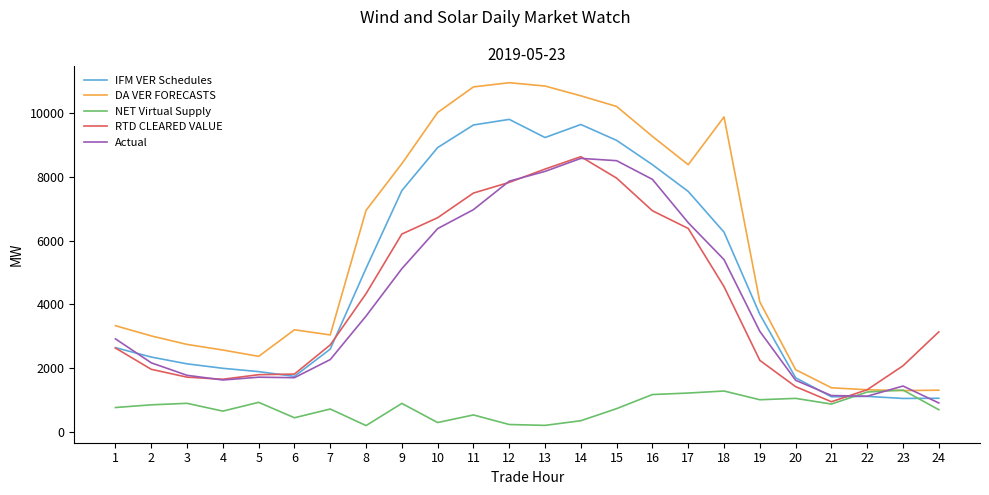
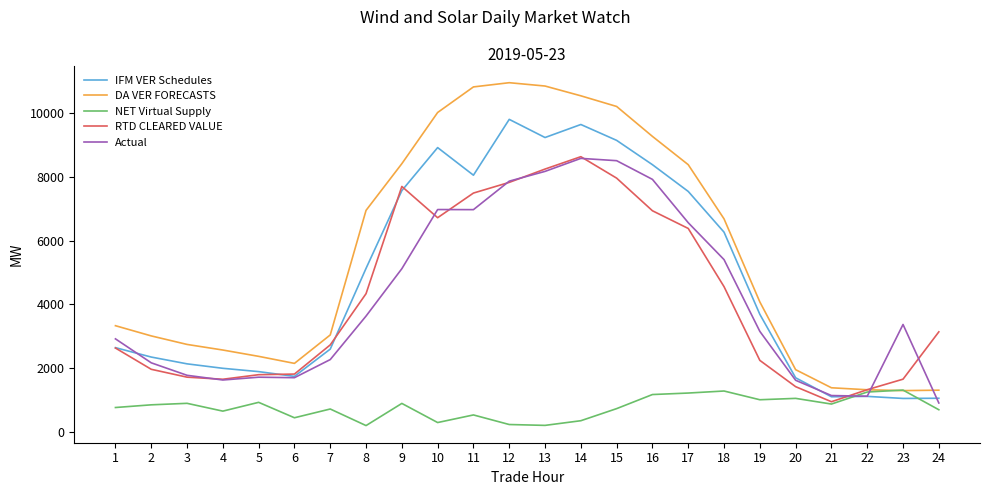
DA VER FORECASTS, 6: 3200 -> 2200
RTD CLEARED VALUE, 9: 6200 -> 7700
Actual, 10: 6400 -> 7000
IFM VER Schedules, 11: 9600 -> 8100
DA VER FORECASTS, 18: 9900 -> 6700
RTD CLEARED VALUE, 23: 2100 -> 1700
Actual, 23: 1400 -> 3400
